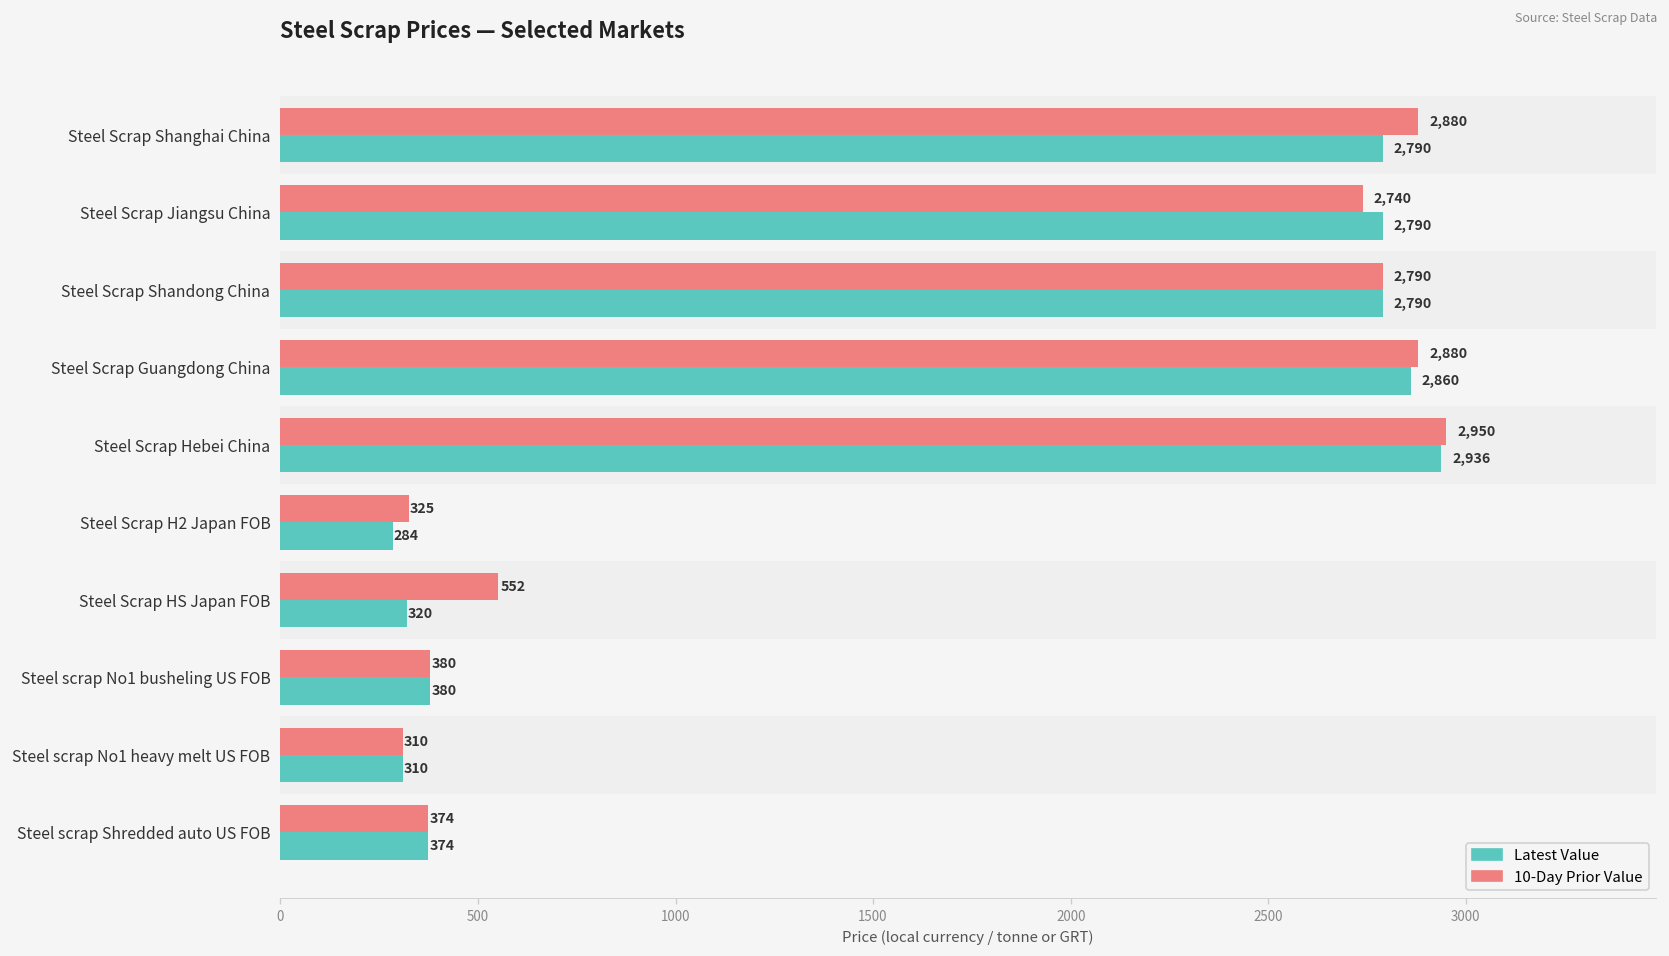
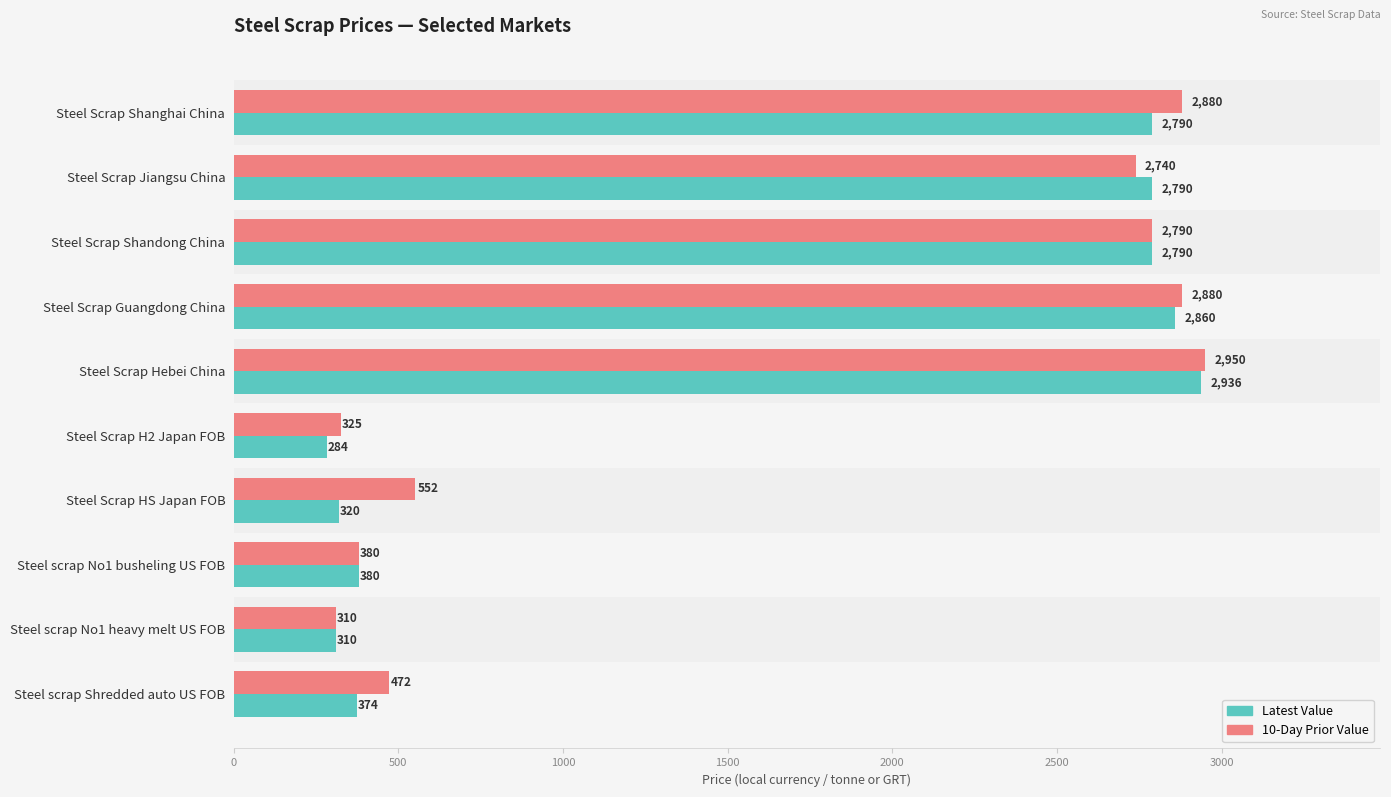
10-Day Prior Value, Steel scrap Shredded auto US FOB: 374 -> 472
